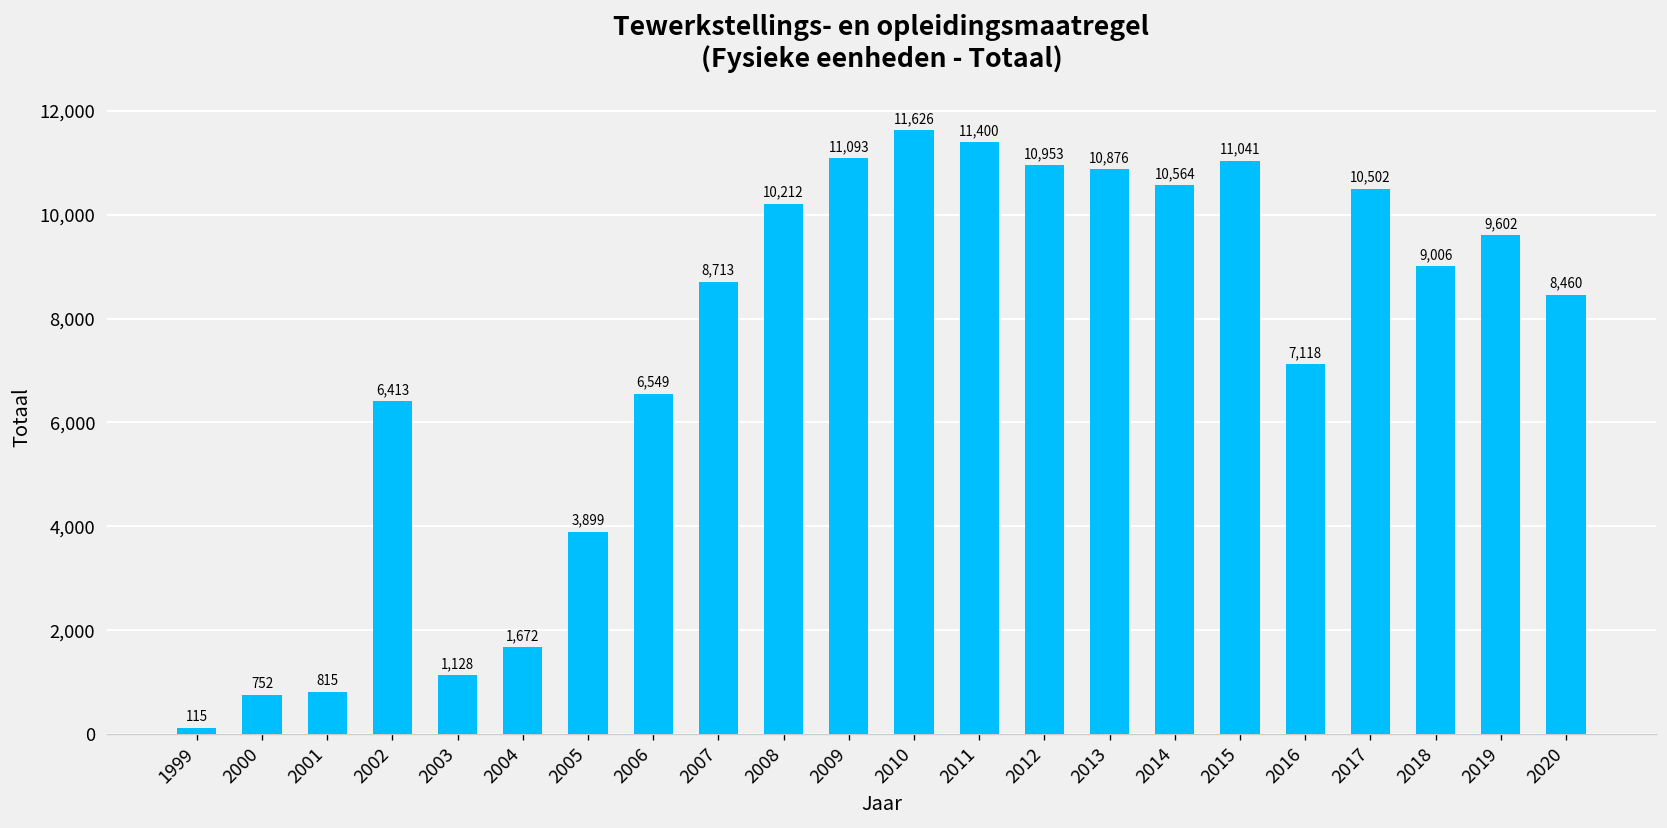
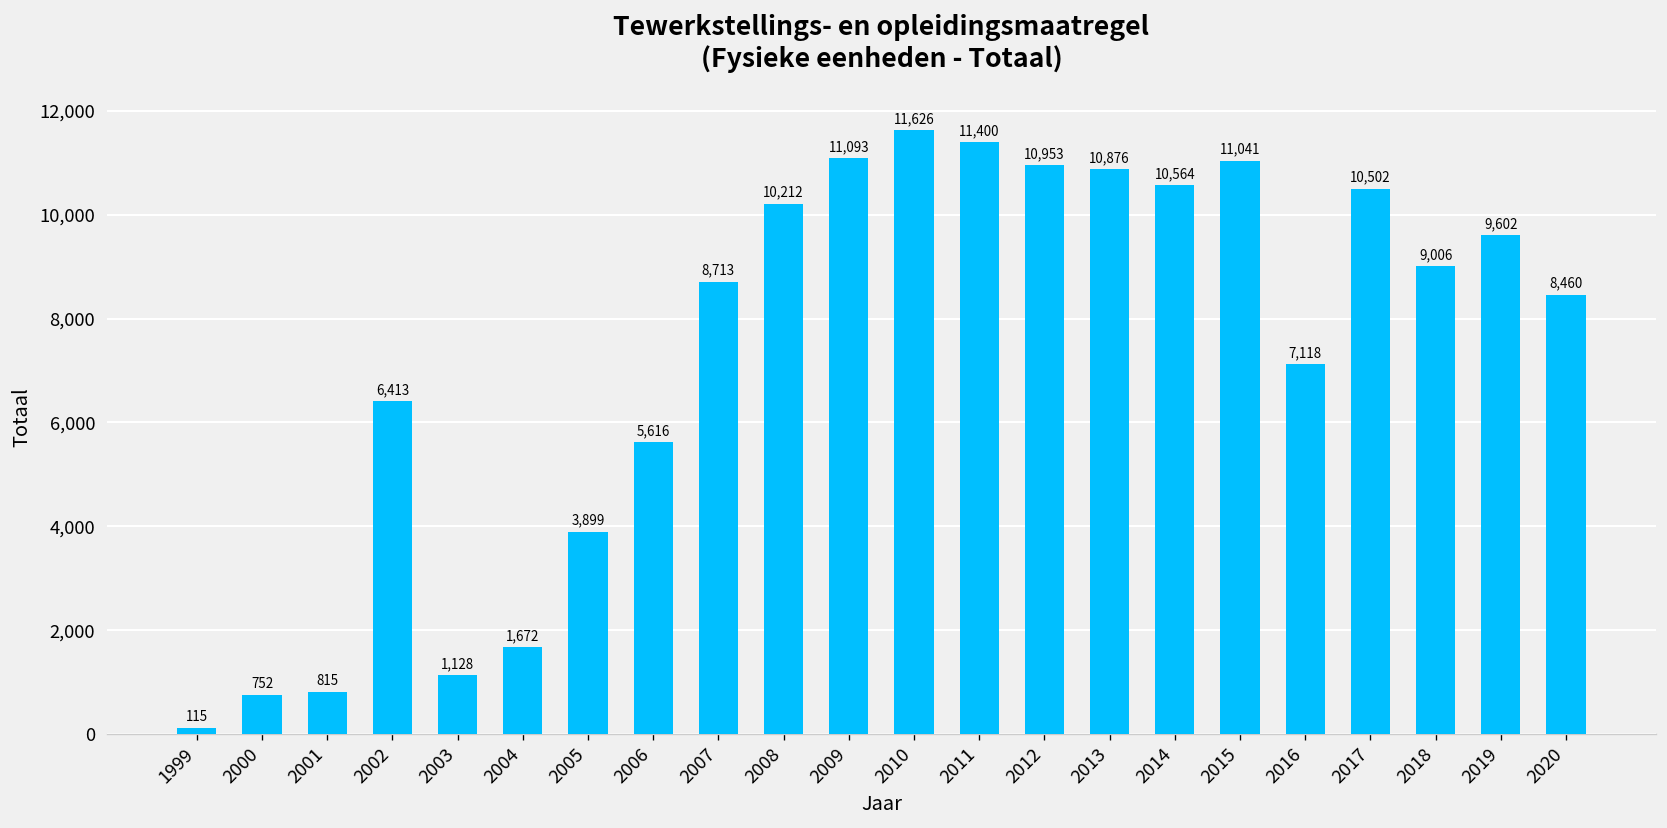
2006: 6,549 -> 5,616
